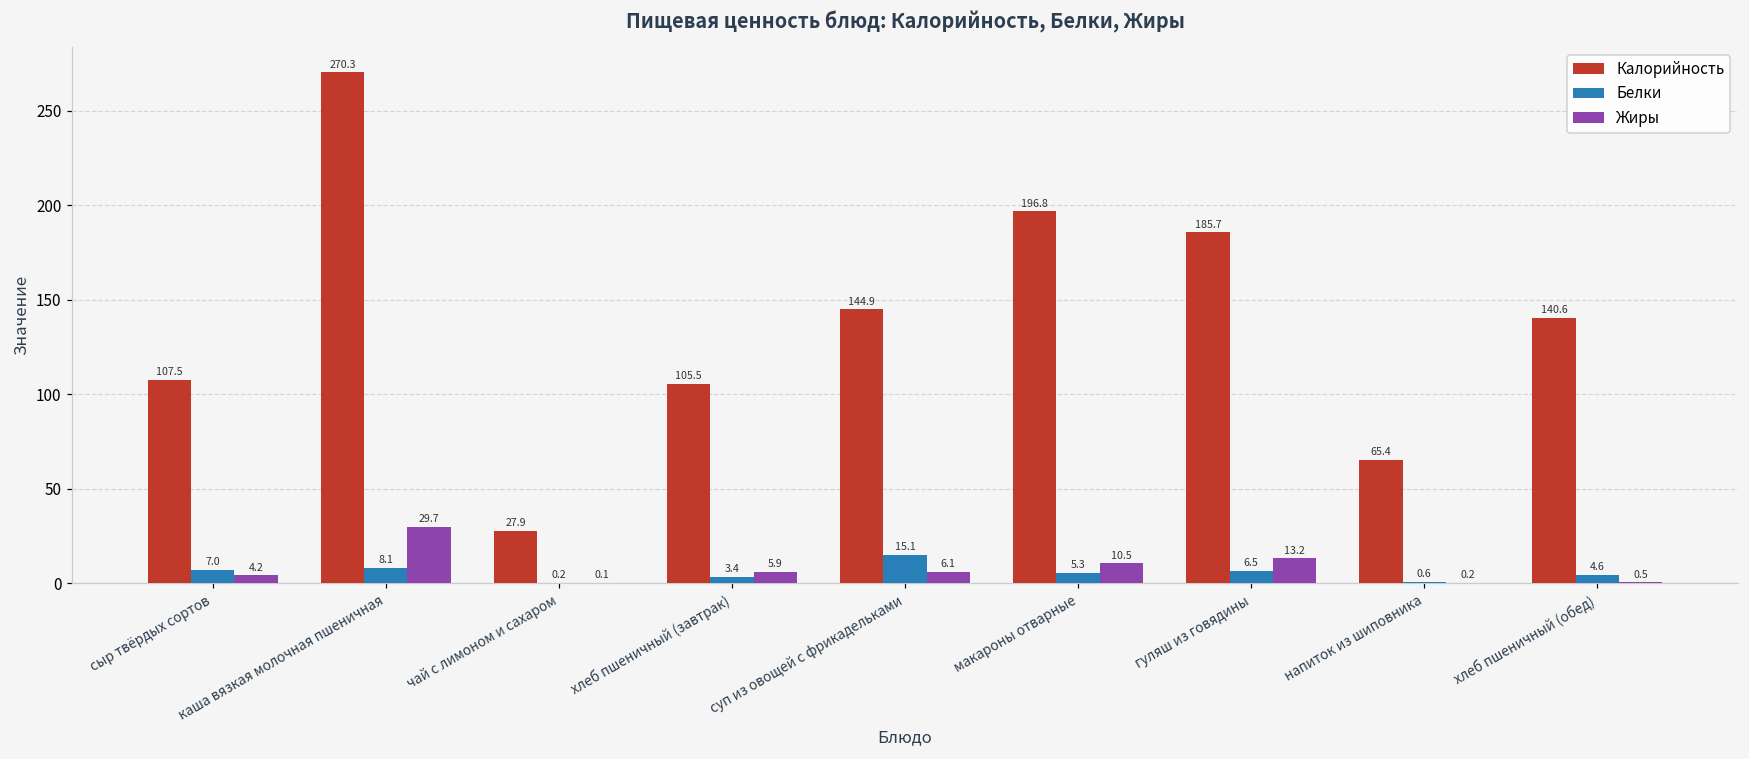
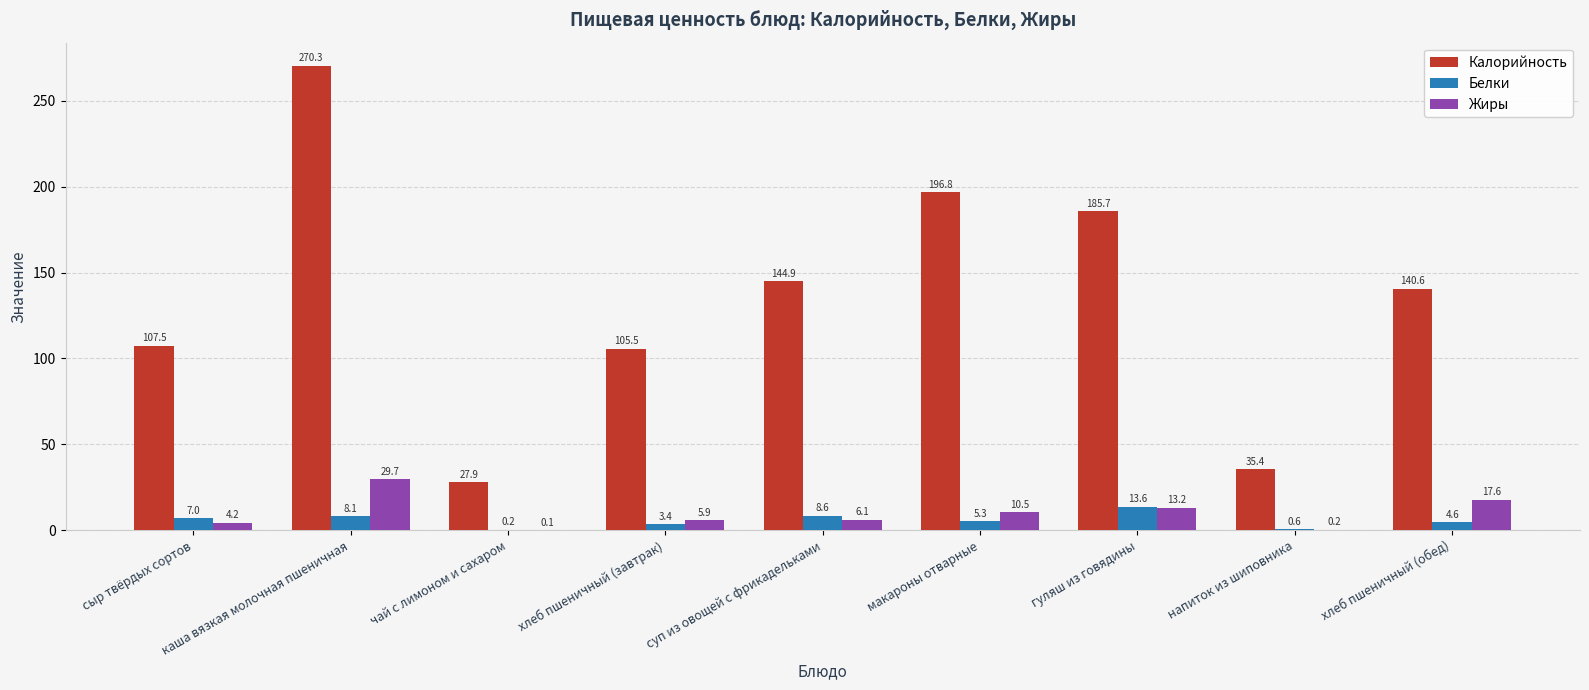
Белки, суп из овощей с фрикадельками: 15.1 -> 8.6
Белки, гуляш из говядины: 6.5 -> 13.6
Калорийность, напиток из шиповника: 65.4 -> 35.4
Жиры, хлеб пшеничный (обед): 0.5 -> 17.6
